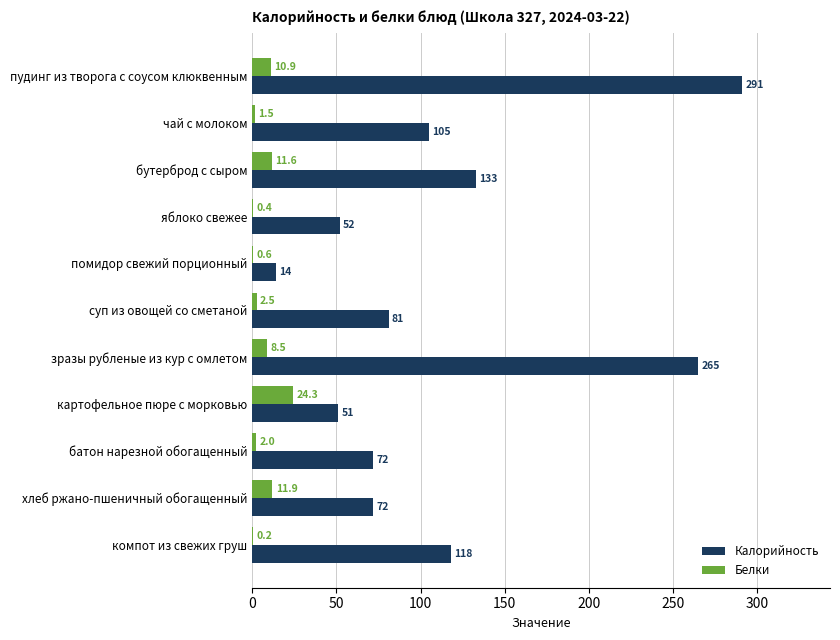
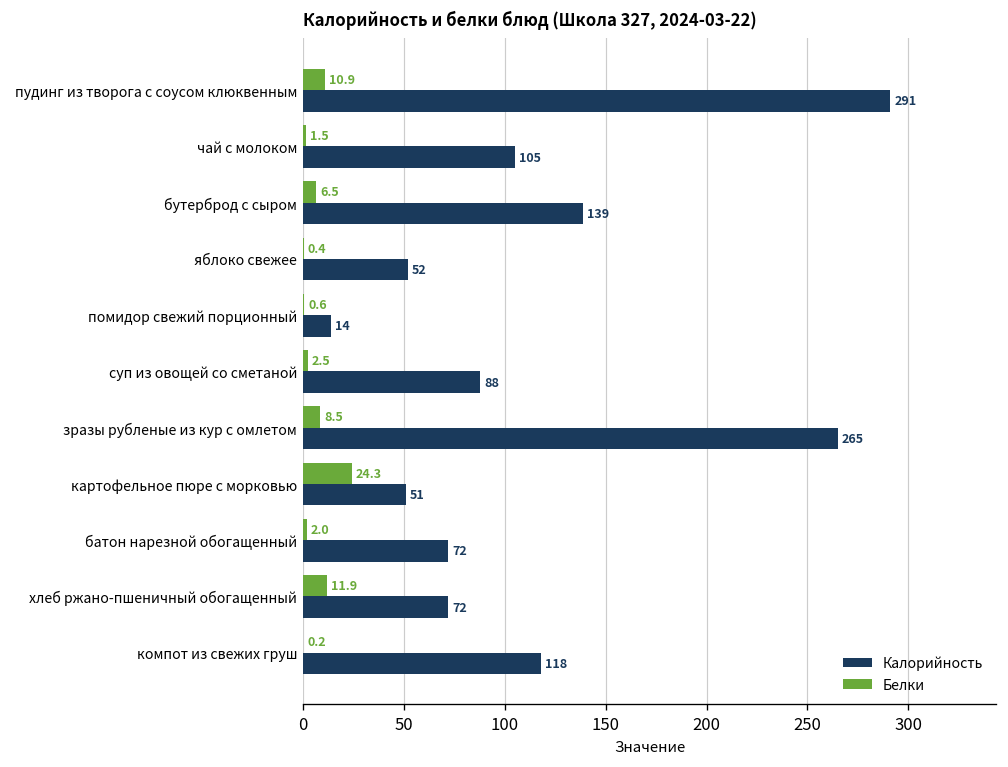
Белки, бутерброд с сыром: 11.6 -> 6.5
Калорийность, бутерброд с сыром: 133 -> 139
Калорийность, суп из овощей со сметаной: 81 -> 88
